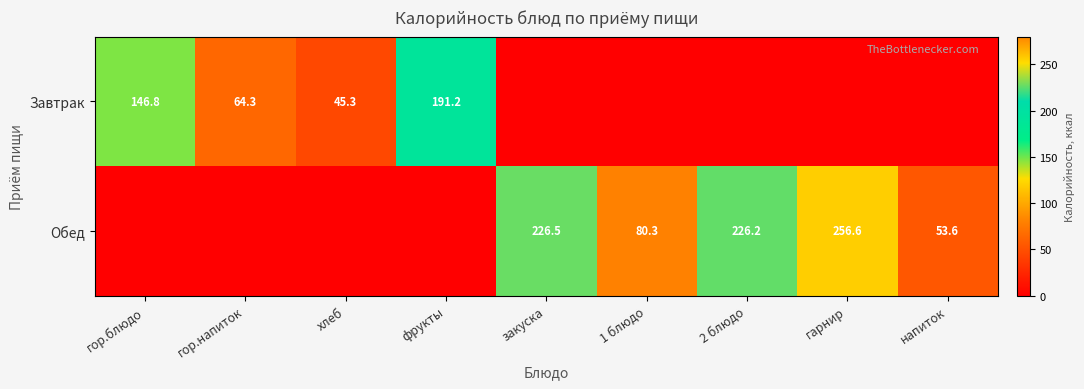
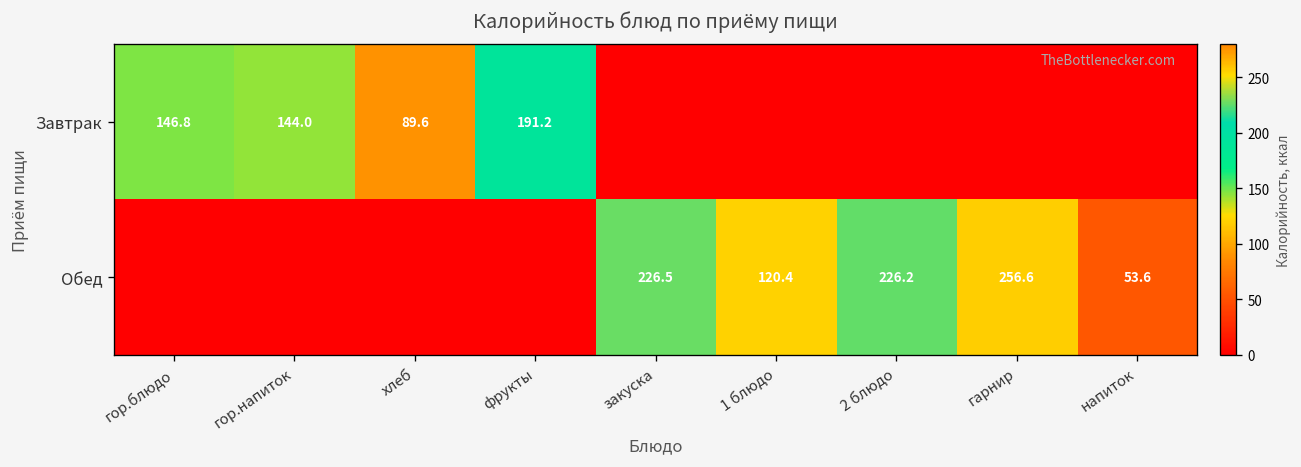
Завтрак, гор.напиток: 64.3 -> 144.0
Завтрак, хлеб: 45.3 -> 89.6
Обед, 1 блюдо: 80.3 -> 120.4
